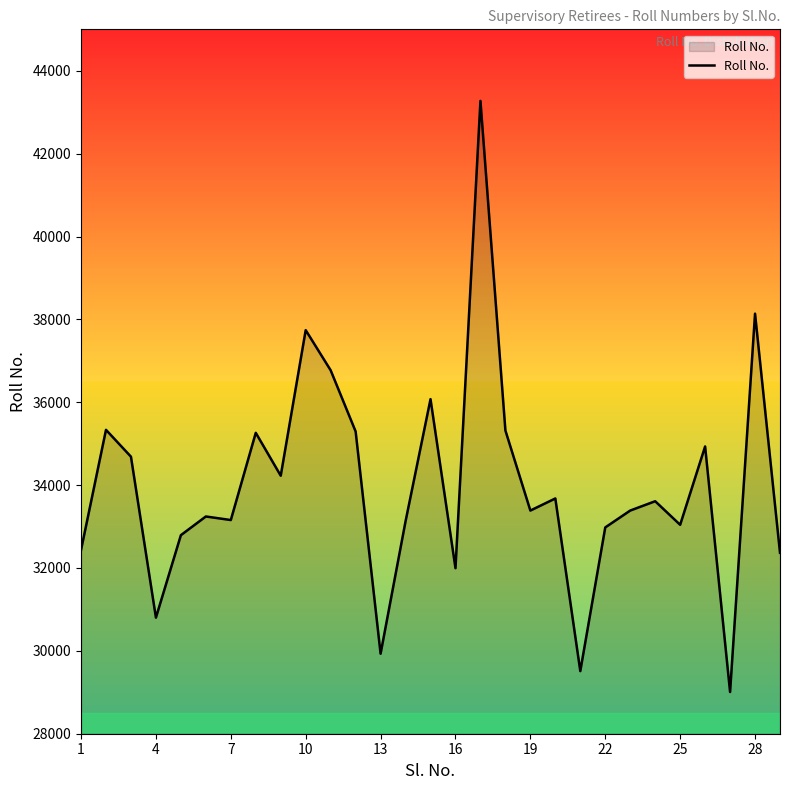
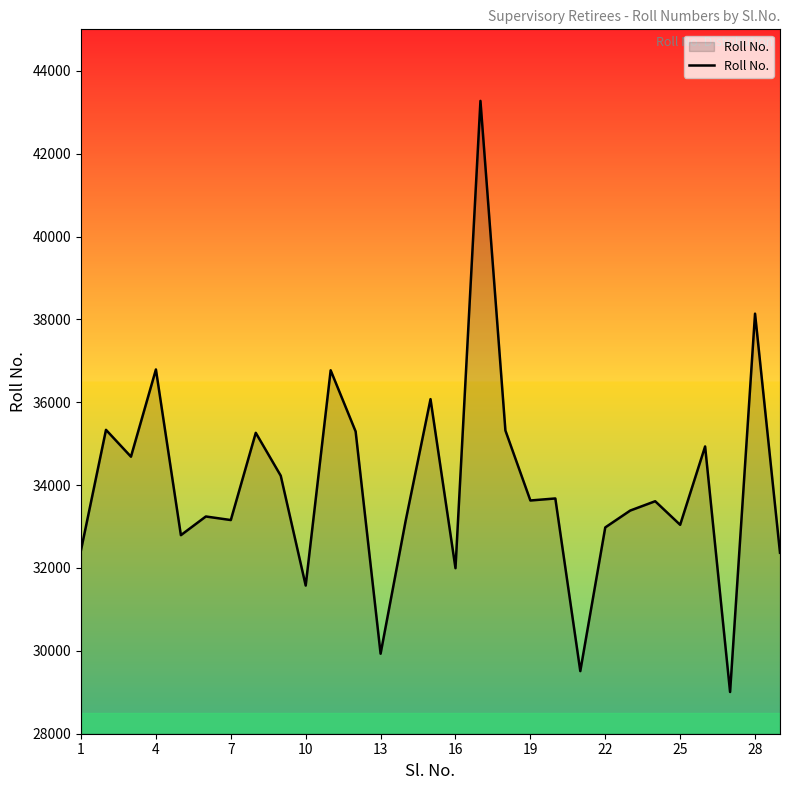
4: 30800 -> 36800
10: 37700 -> 31600
19: 33400 -> 33600
